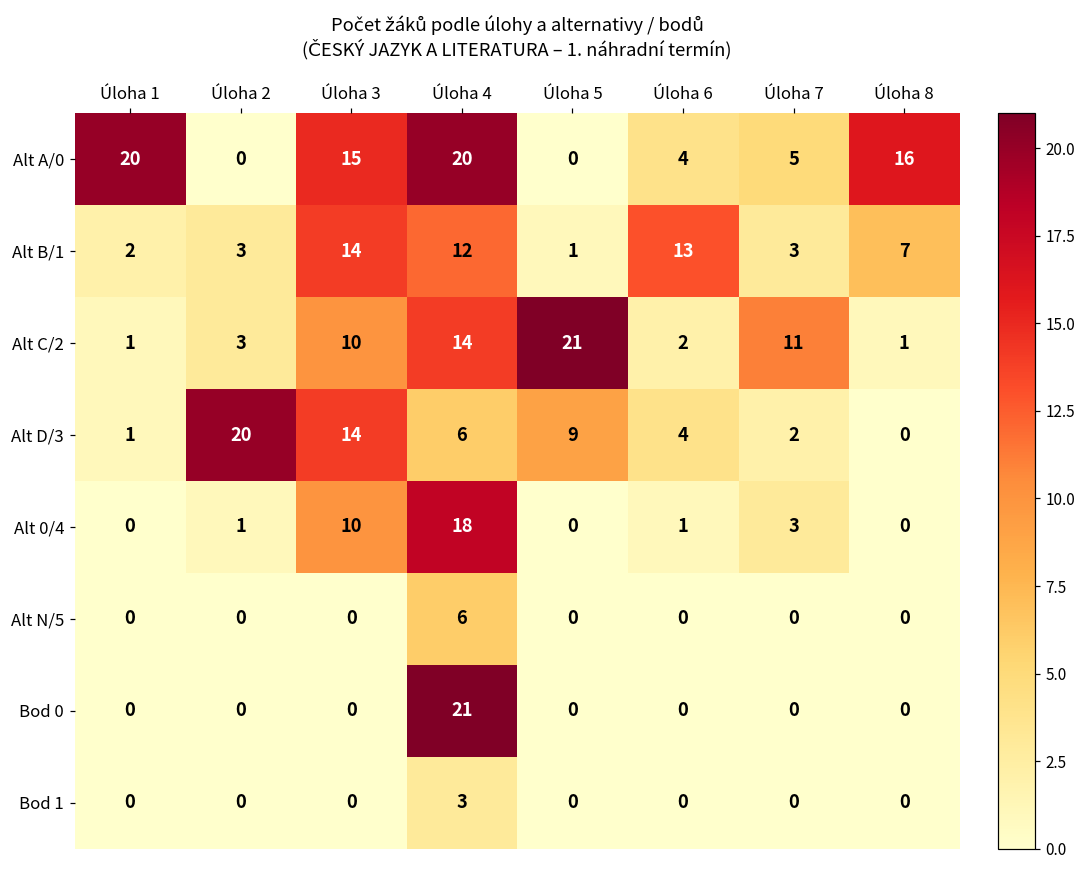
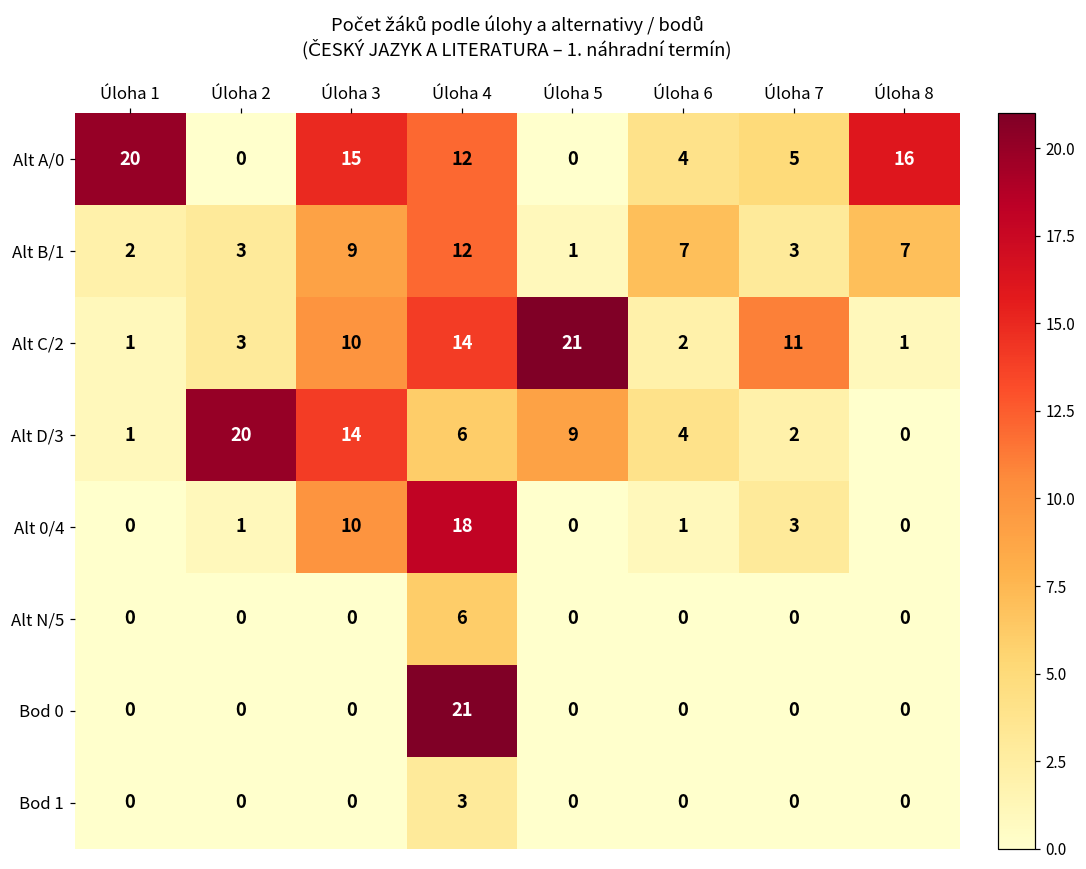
Alt A/0, Úloha 4: 20 -> 12
Alt B/1, Úloha 3: 14 -> 9
Alt B/1, Úloha 6: 13 -> 7
